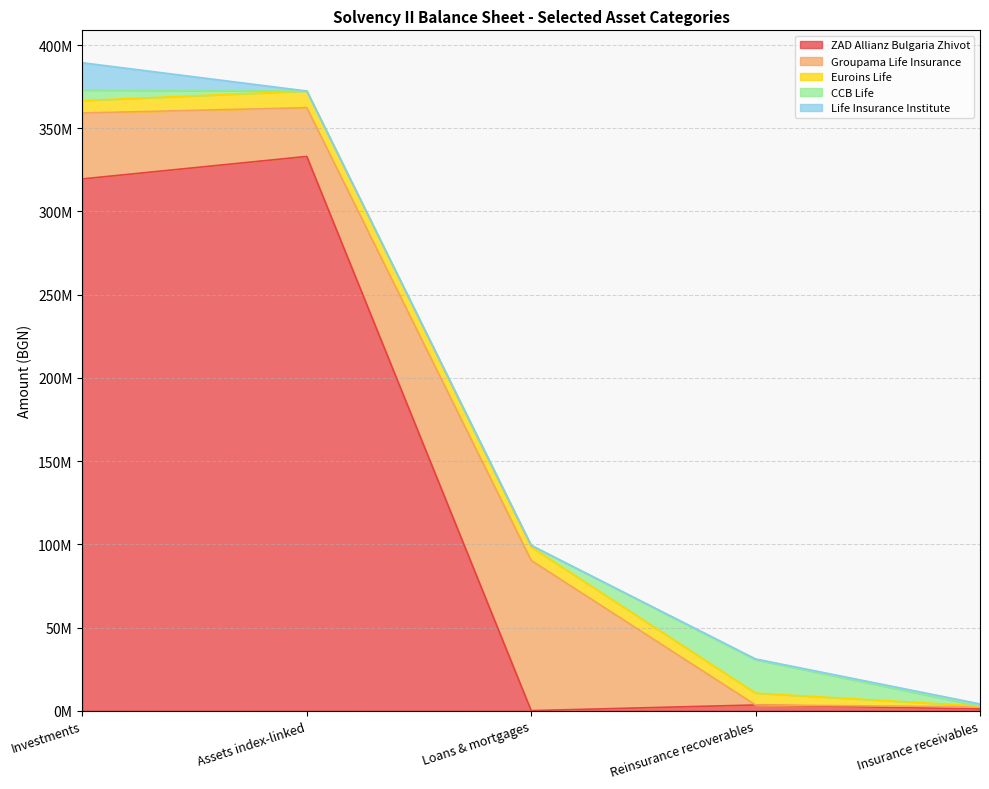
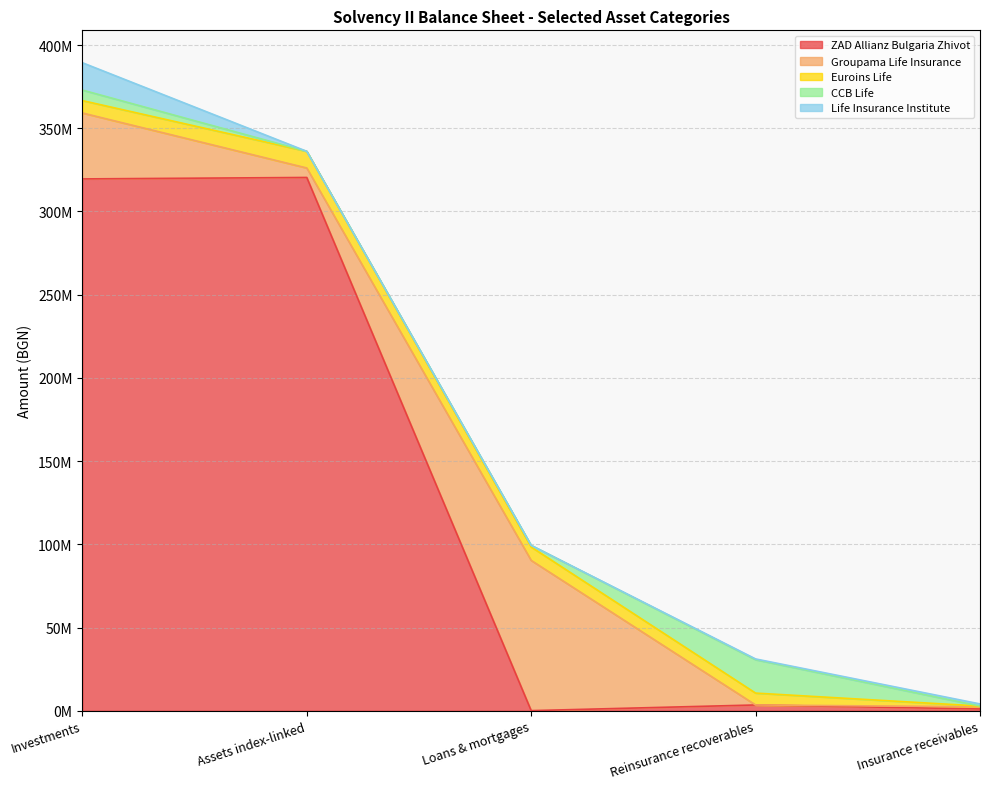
ZAD Allianz Bulgaria Zhivot, Assets index-linked: 333000000 -> 320000000
Groupama Life Insurance, Assets index-linked: 29000000 -> 6000000
